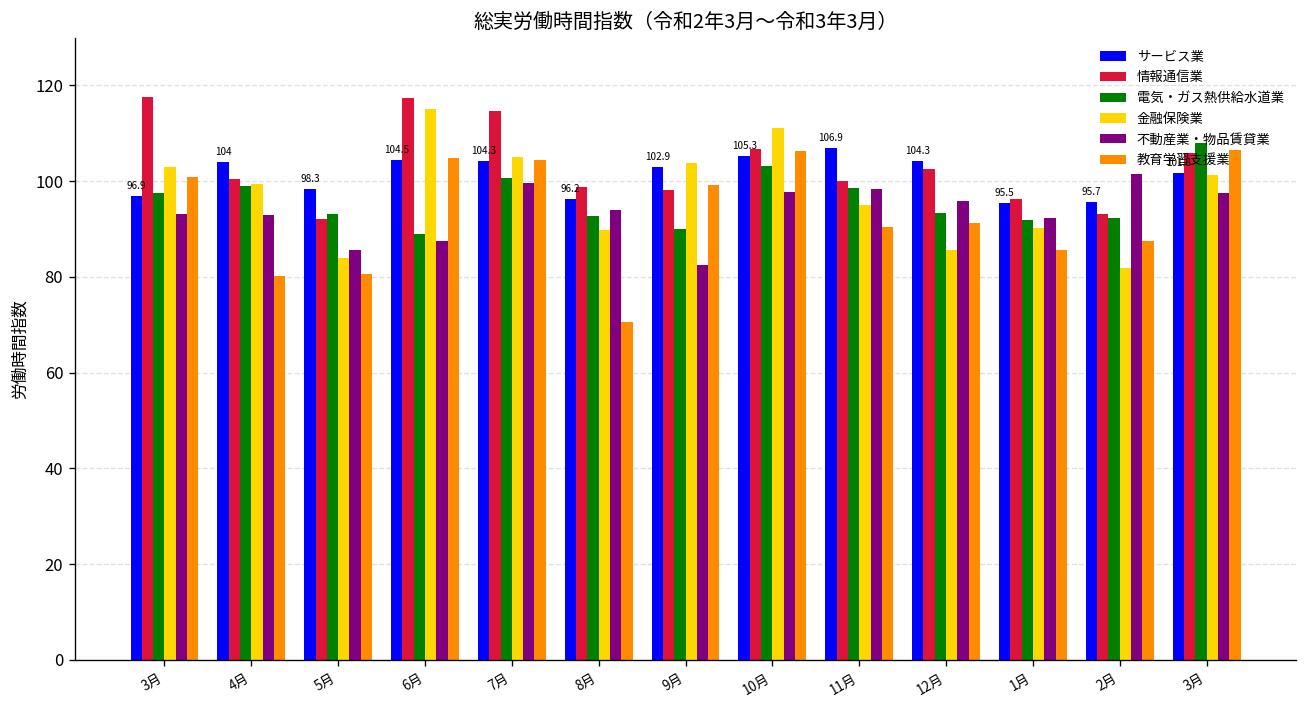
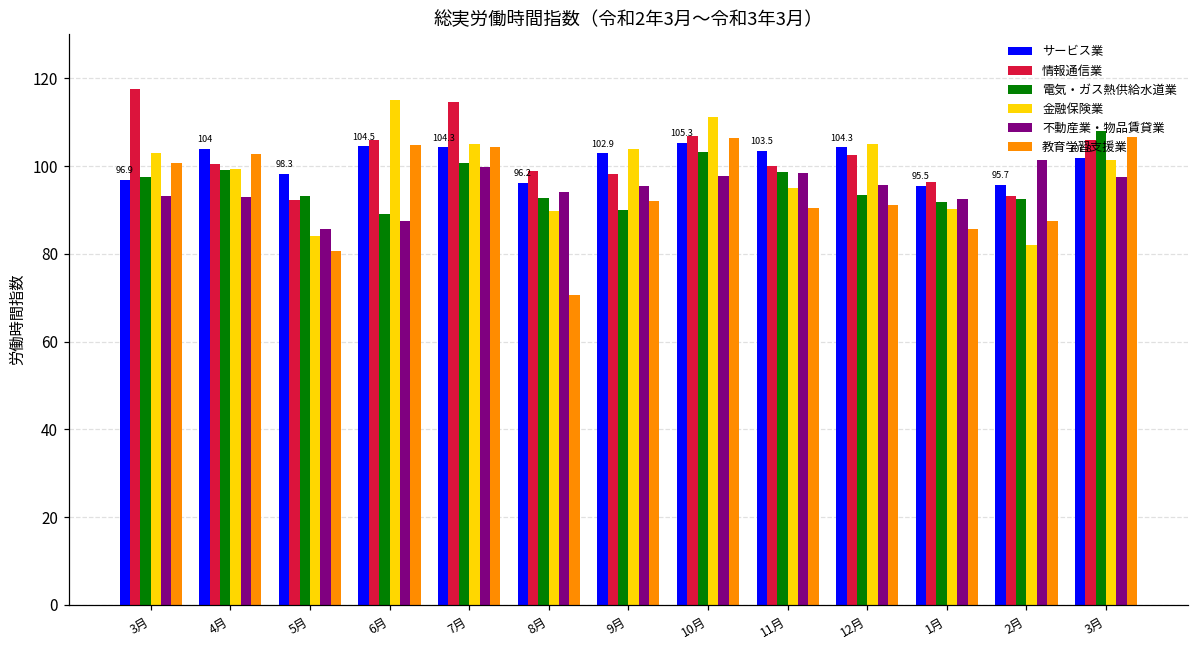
教育学習支援業, 4月: 80 -> 103
情報通信業, 6月: 117 -> 106
不動産業・物品賃貸業, 9月: 82 -> 96
教育学習支援業, 9月: 99 -> 92
サービス業, 11月: 106.9 -> 103.5
金融保険業, 12月: 86 -> 105
